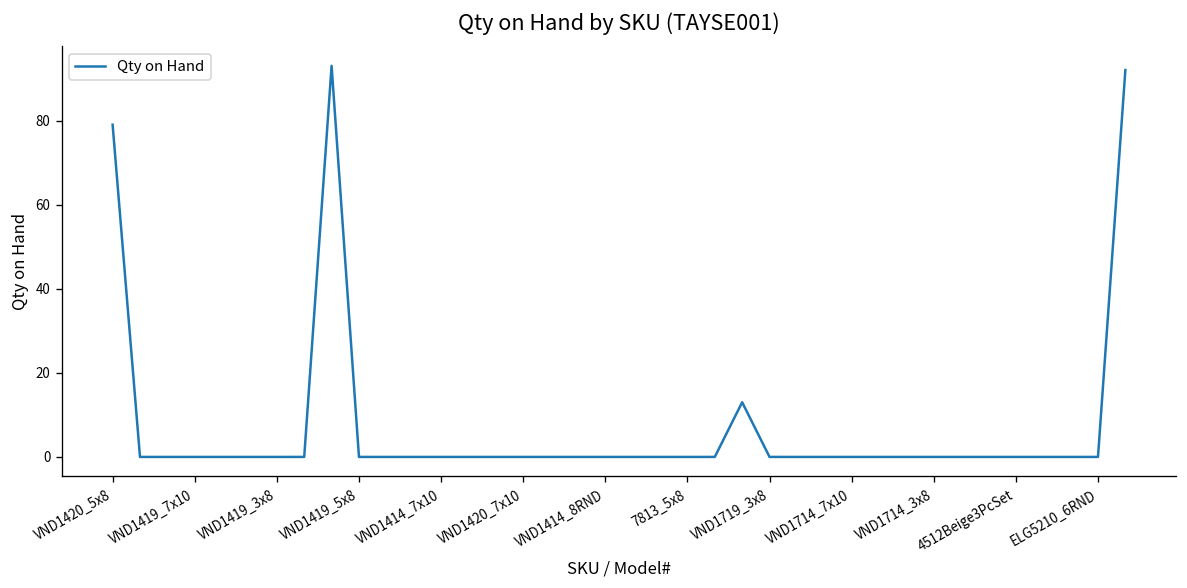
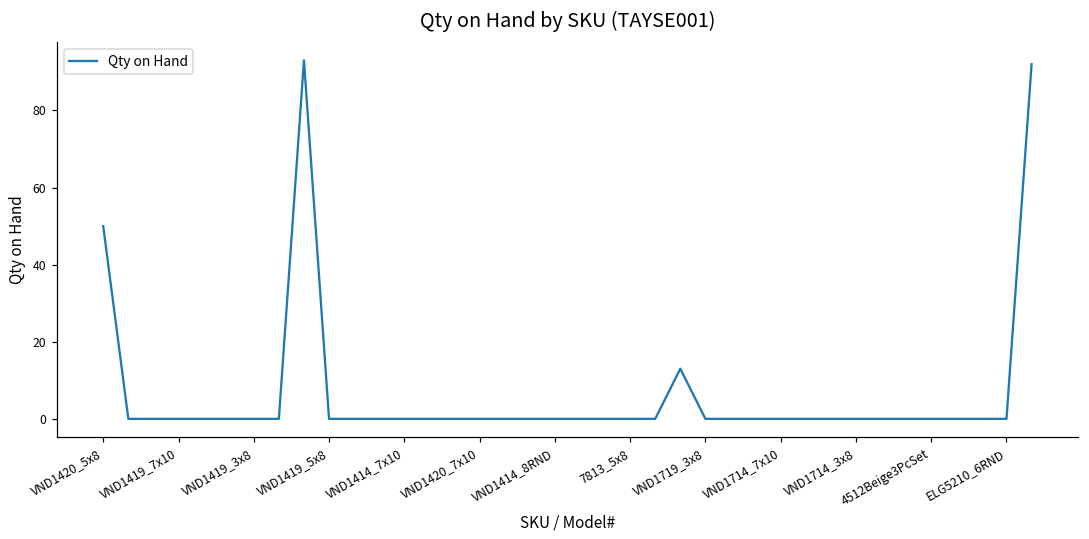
VND1420_5x8: 79 -> 50
